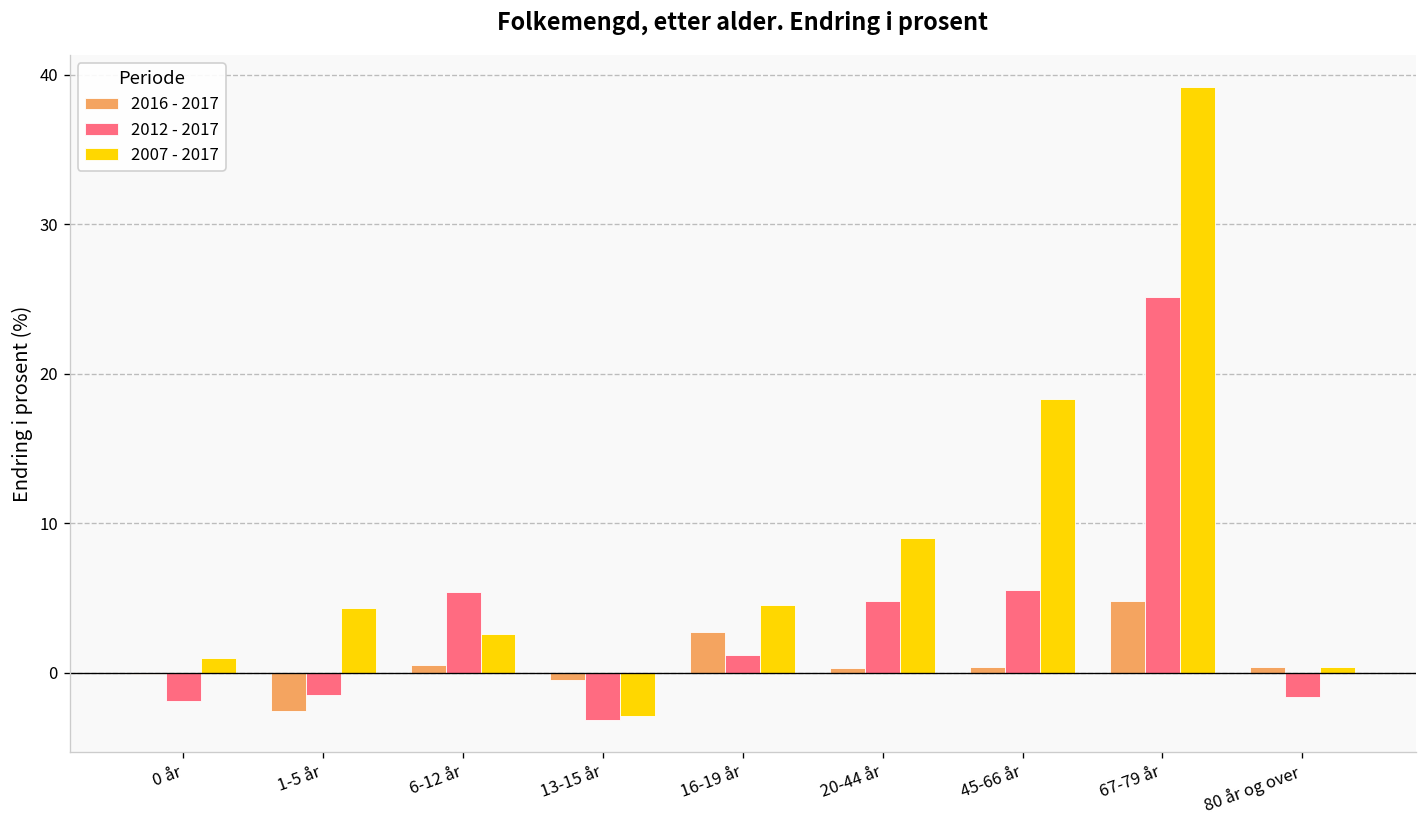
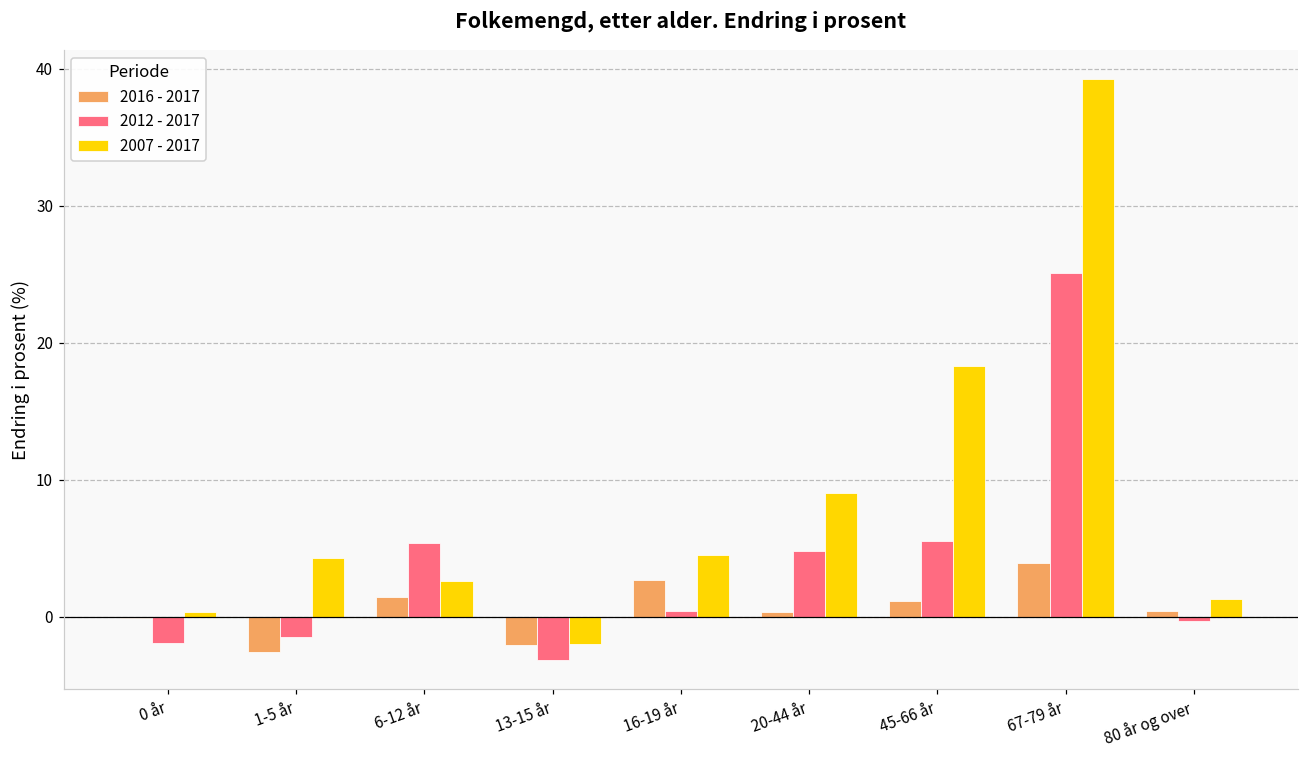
2007 - 2017, 0 år: 1.0 -> 0.3
2016 - 2017, 6-12 år: 0.5 -> 1.4
2016 - 2017, 13-15 år: -0.5 -> -2.1
2007 - 2017, 13-15 år: -2.9 -> -2.0
2012 - 2017, 16-19 år: 1.2 -> 0.4
2016 - 2017, 45-66 år: 0.4 -> 1.1
2016 - 2017, 67-79 år: 4.8 -> 3.9
2012 - 2017, 80 år og over: -1.6 -> -0.3
2007 - 2017, 80 år og over: 0.4 -> 1.3
